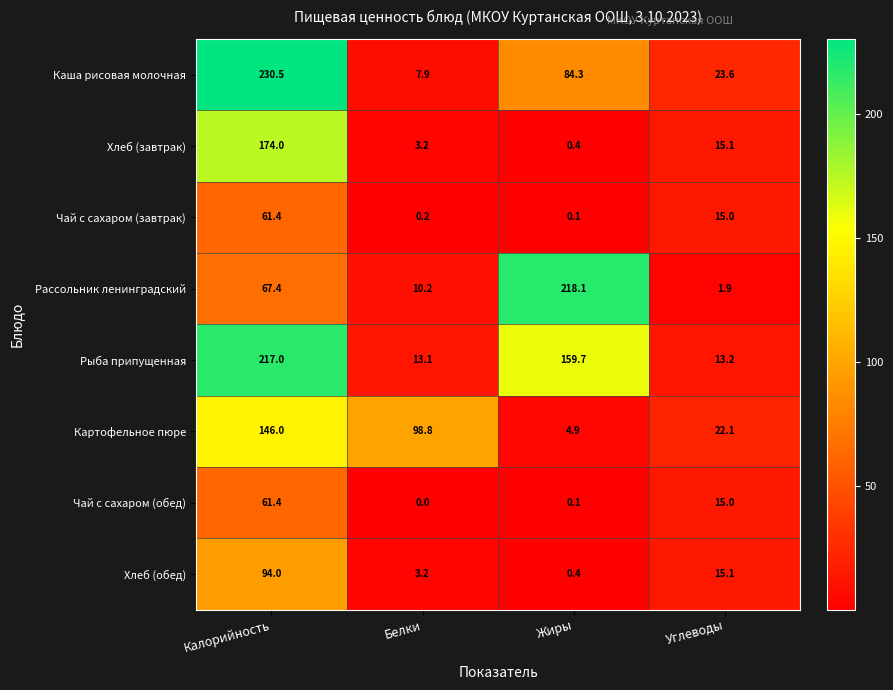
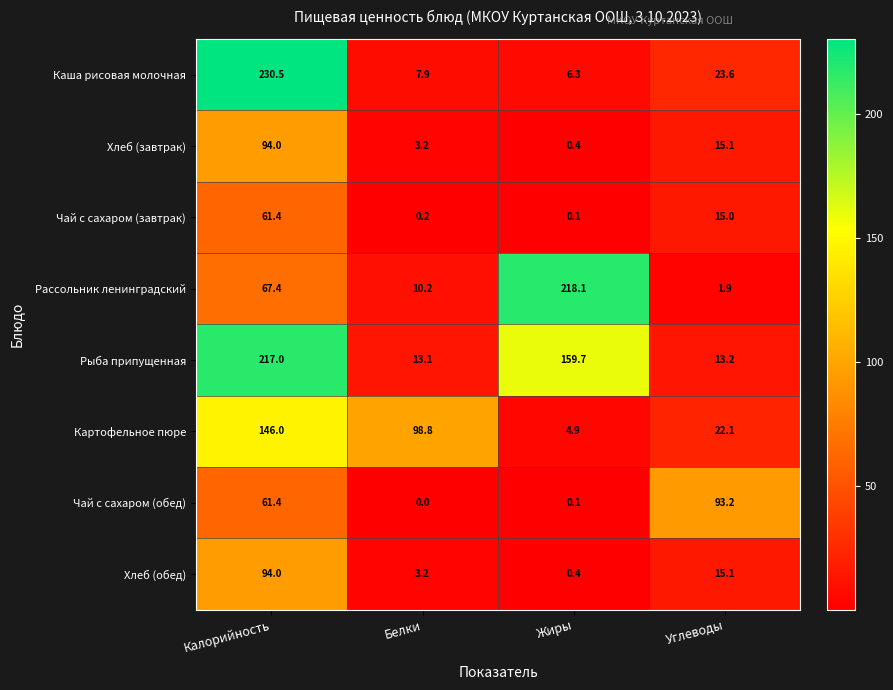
Каша рисовая молочная, Жиры: 84.3 -> 6.3
Хлеб (завтрак), Калорийность: 174.0 -> 94.0
Чай с сахаром (обед), Углеводы: 15.0 -> 93.2
